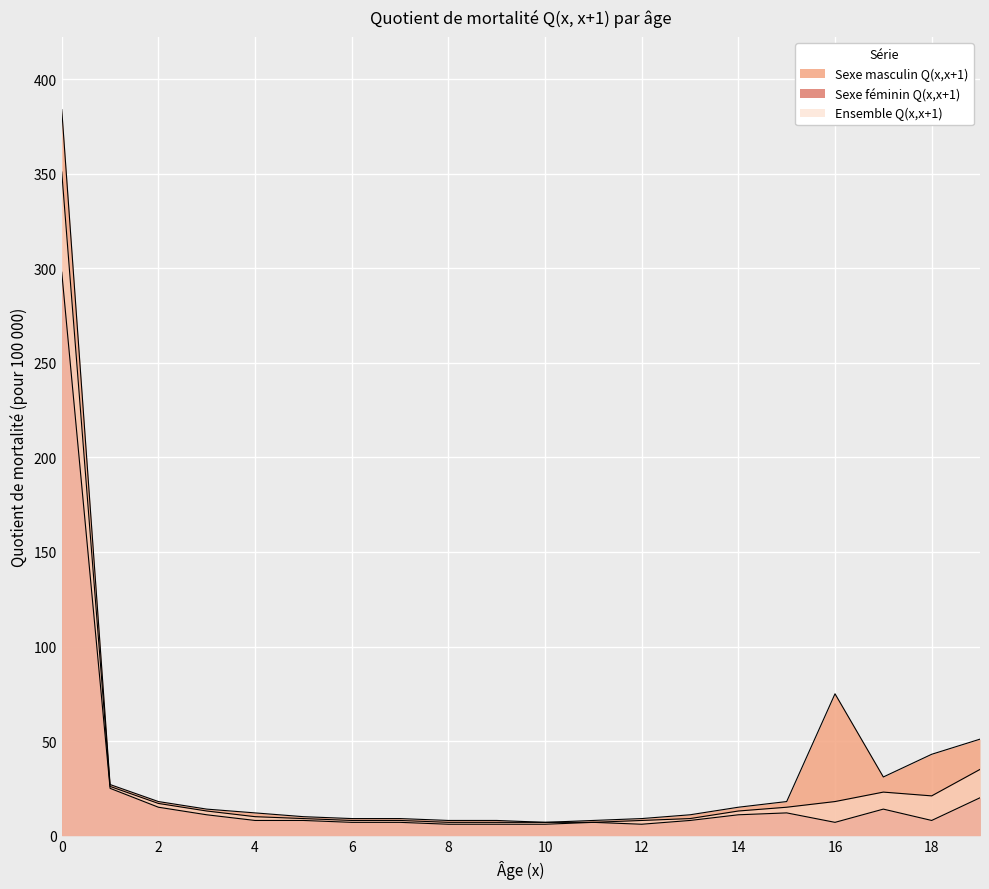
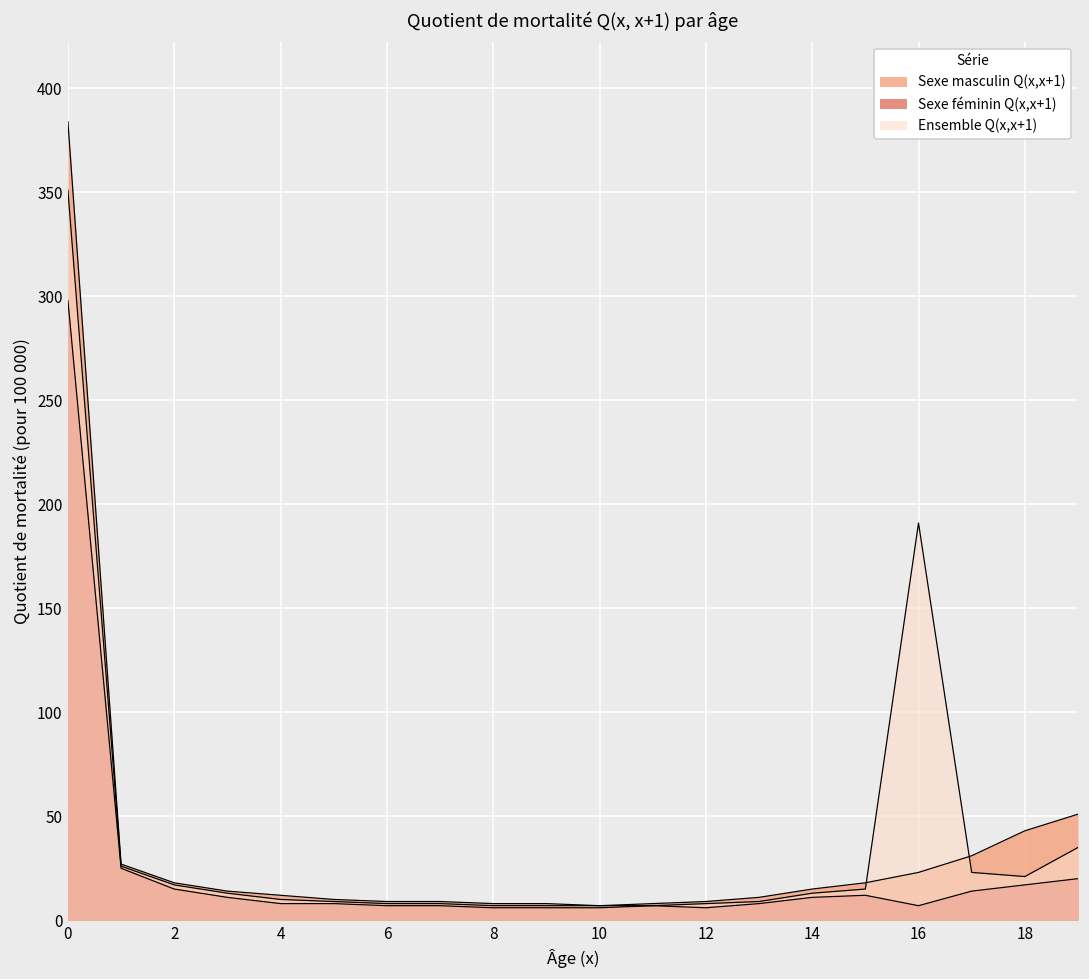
Sexe masculin Q(x,x+1), 16: 75 -> 23
Ensemble Q(x,x+1), 16: 18 -> 191
Sexe féminin Q(x,x+1), 18: 8 -> 17
